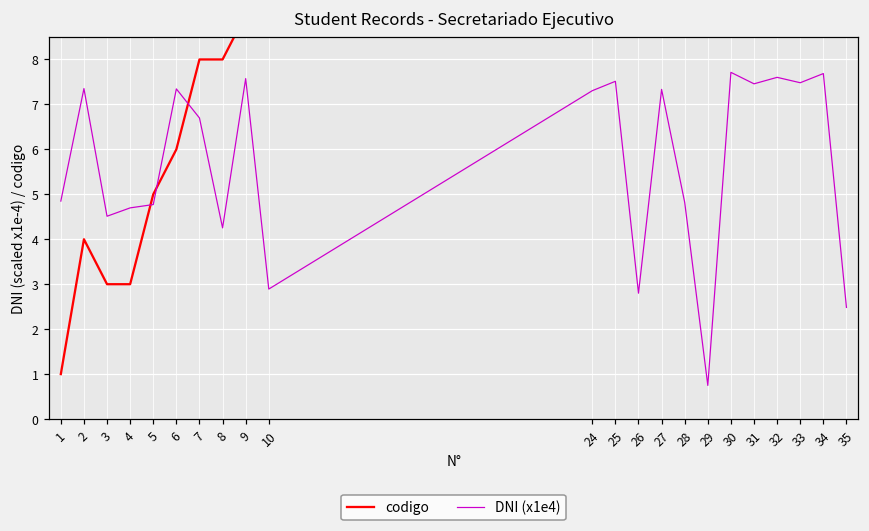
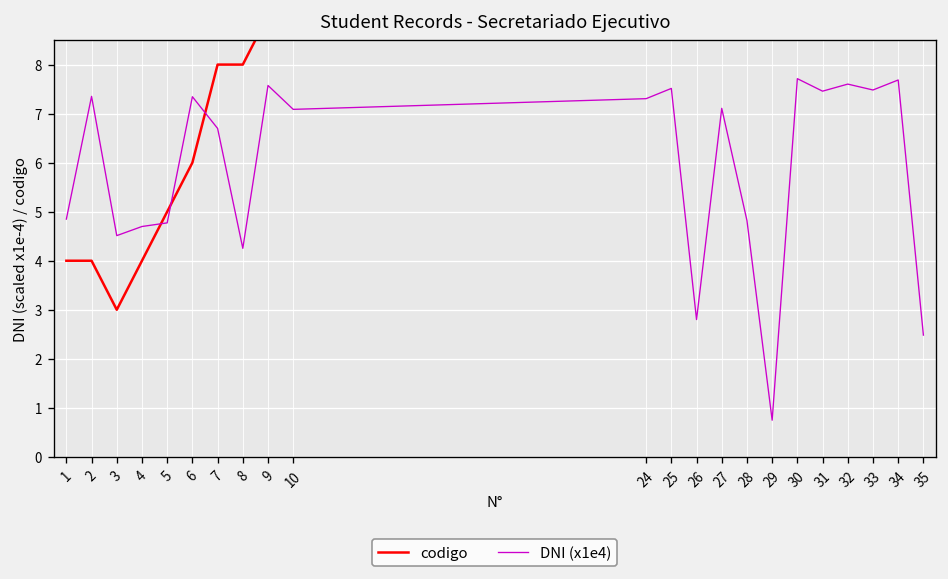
codigo, 1: 1 -> 4
codigo, 4: 3 -> 4
DNI (x1e4), 10: 2.9 -> 7.1
DNI (x1e4), 27: 7.3 -> 7.1
